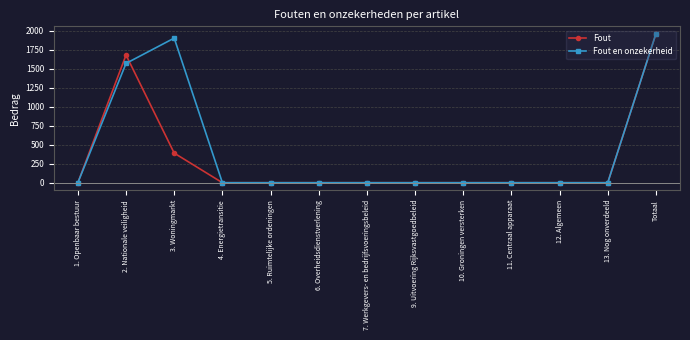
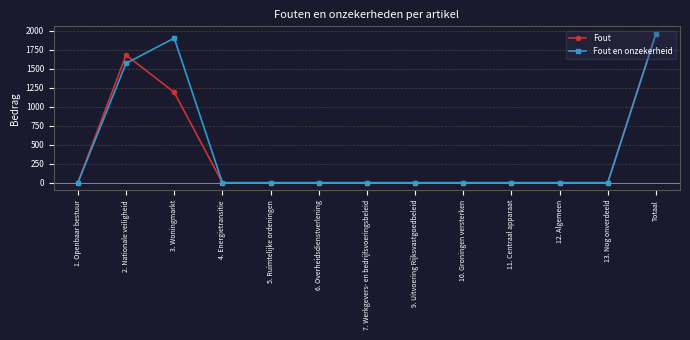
Fout, 3. Woningmarkt: 400 -> 1200
